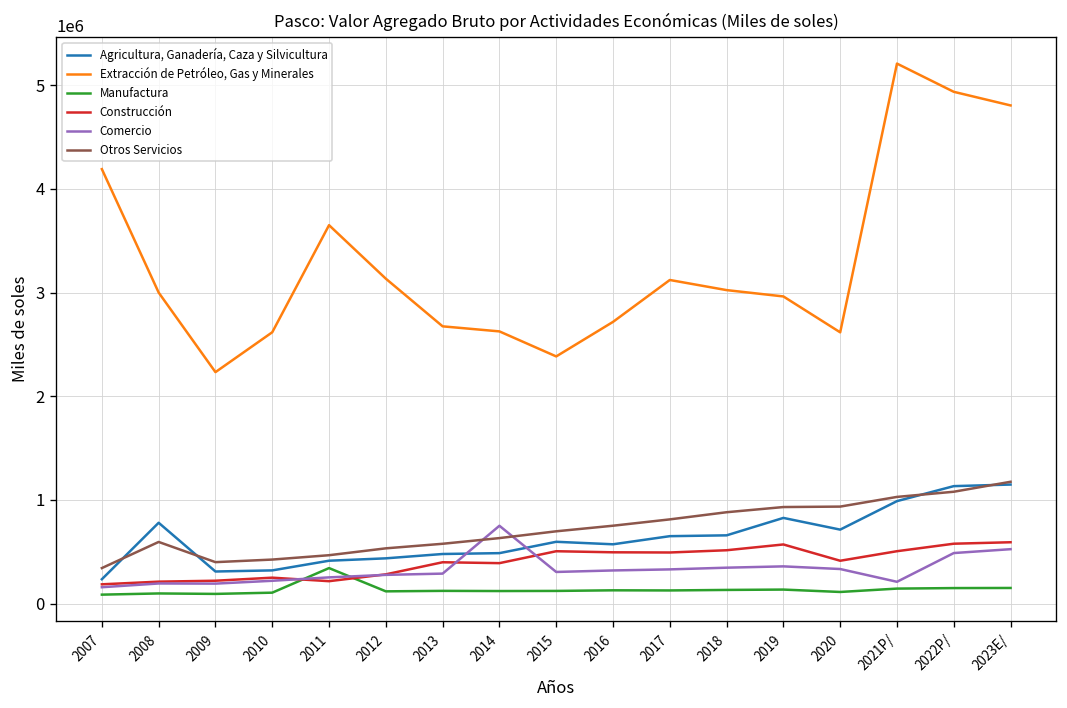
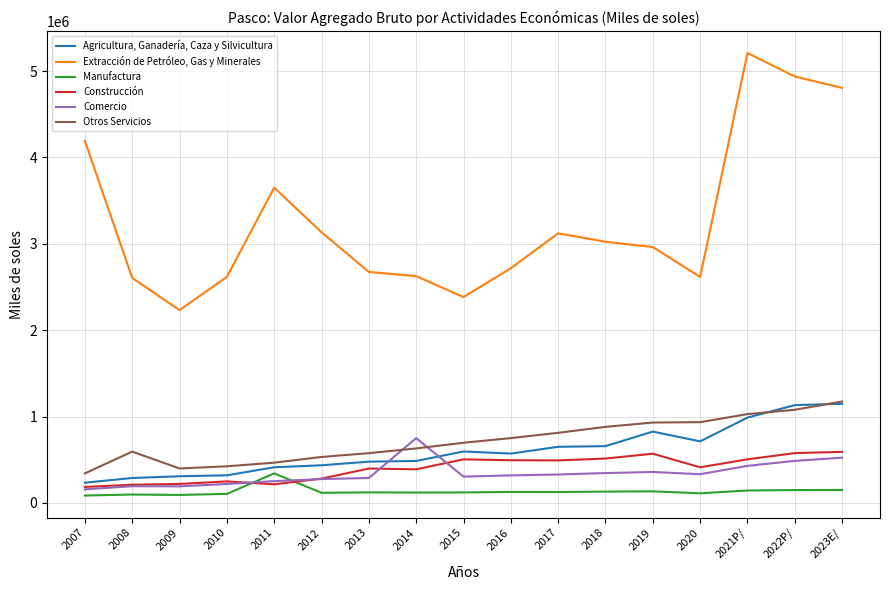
Agricultura, Ganadería, Caza y Silvicultura, 2008: 800000 -> 300000
Extracción de Petróleo, Gas y Minerales, 2008: 3000000 -> 2600000
Comercio, 2021P/: 200000 -> 400000
